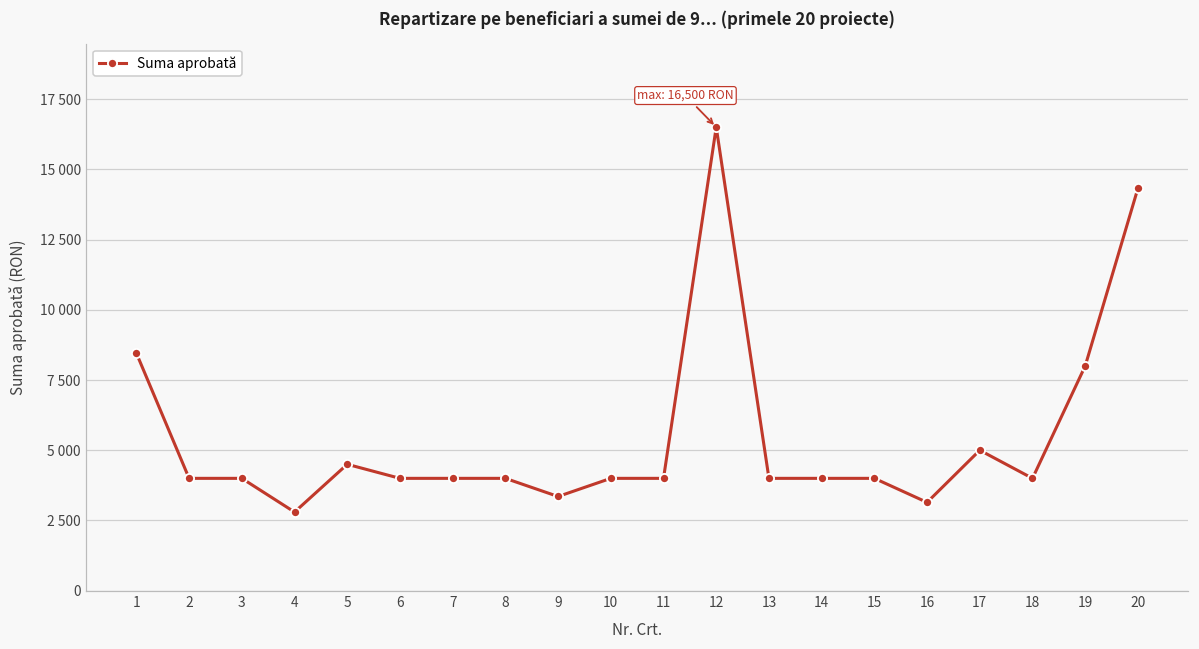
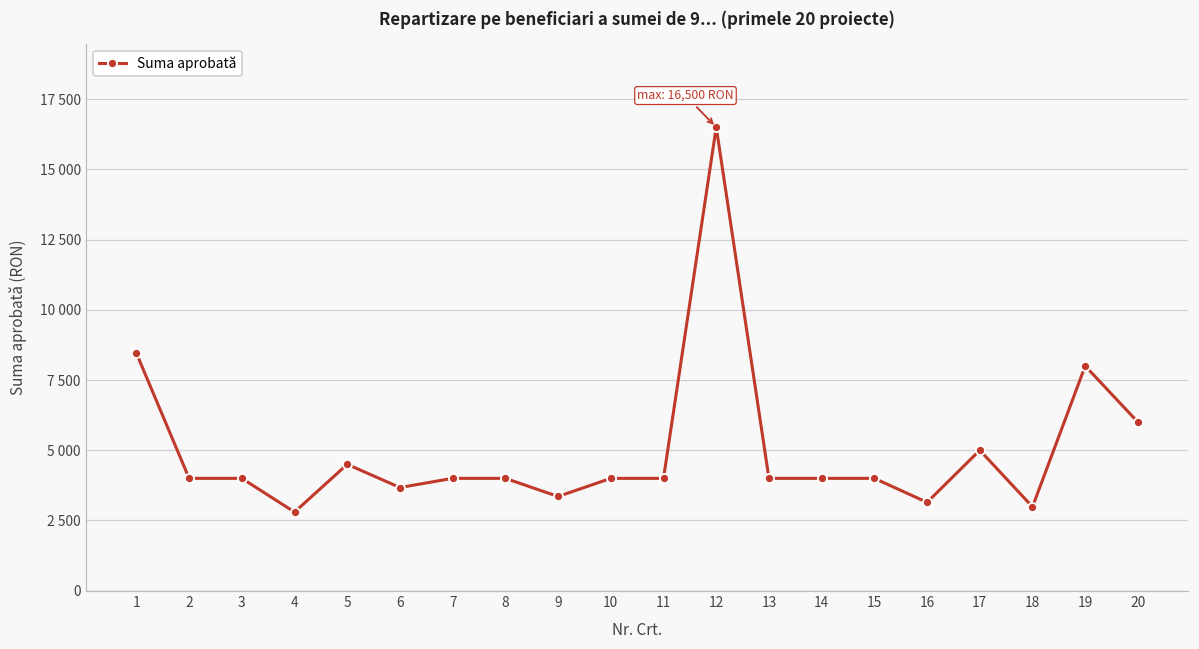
6: 4000 -> 3700
18: 4000 -> 3000
20: 14300 -> 6000
